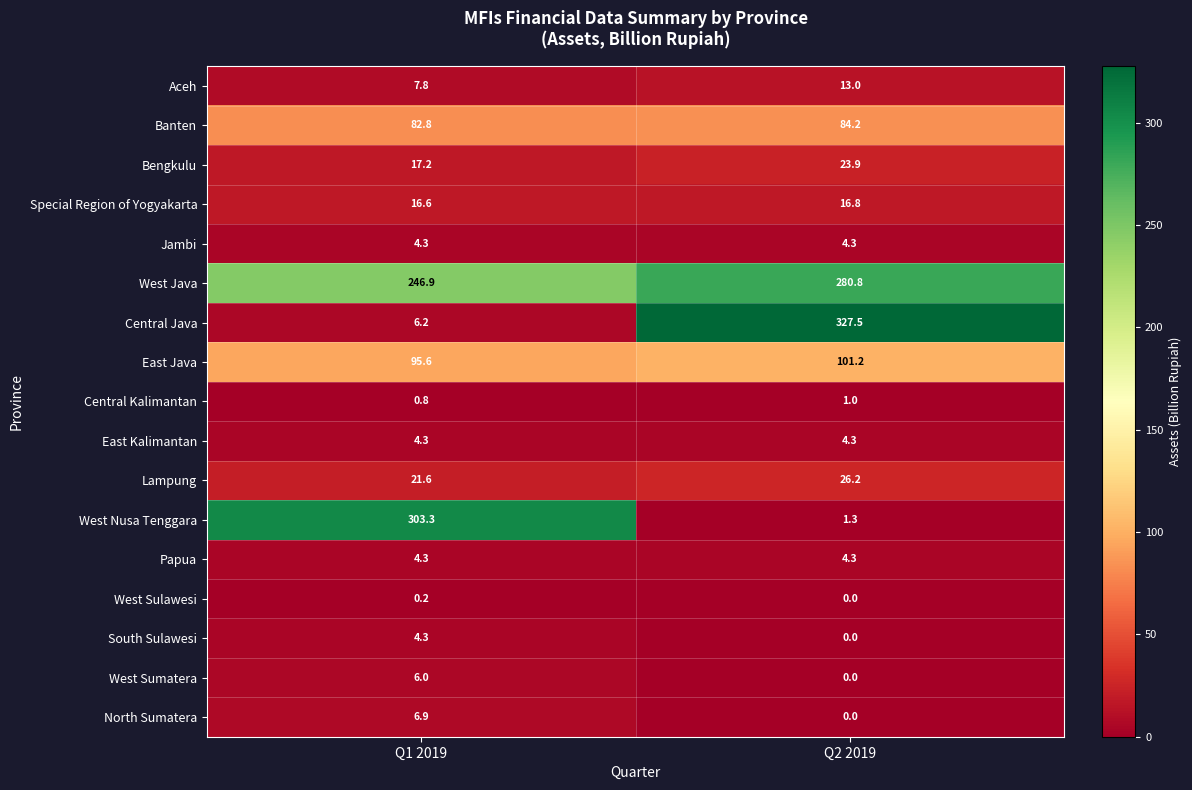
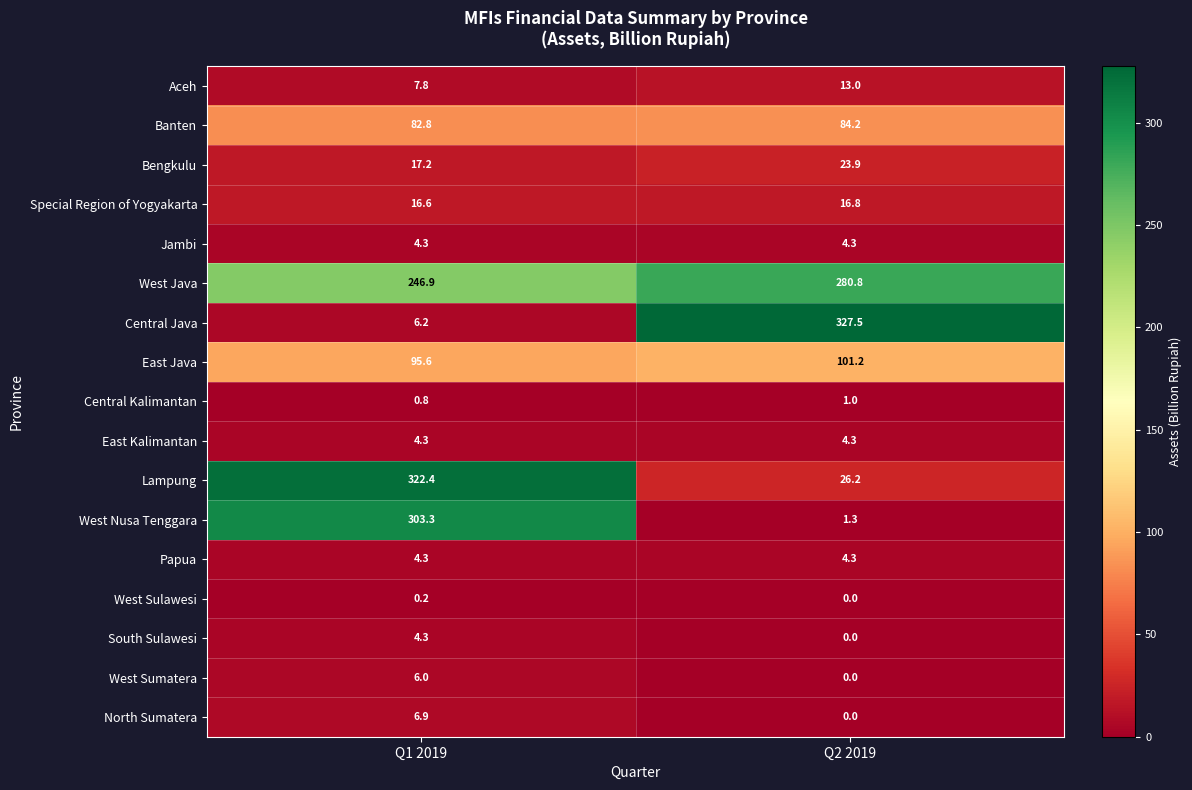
Lampung, Q1 2019: 21.6 -> 322.4
